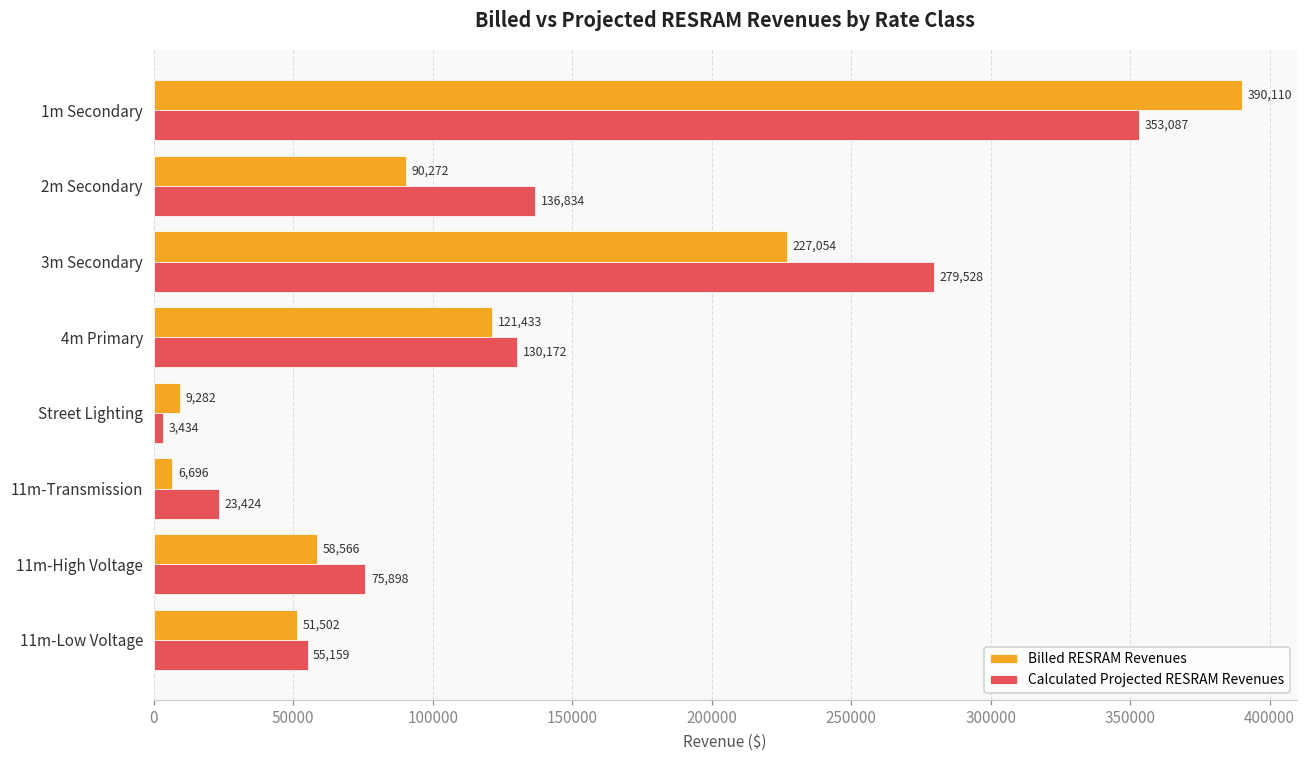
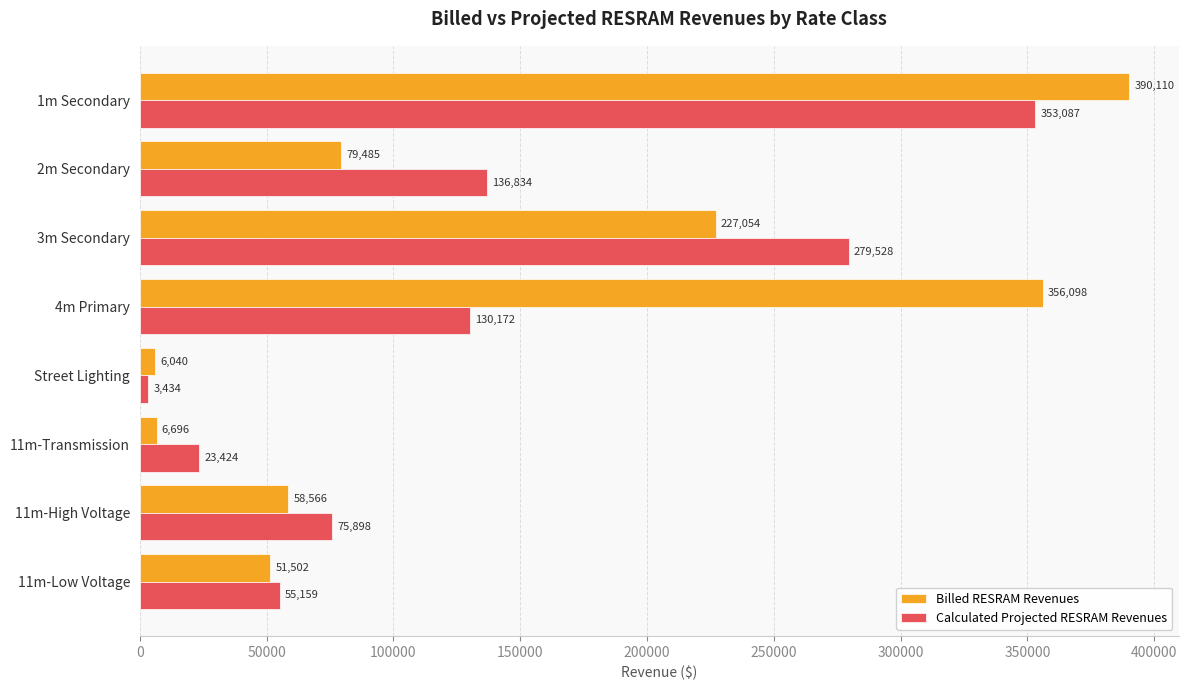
Billed RESRAM Revenues, 2m Secondary: 90,272 -> 79,485
Billed RESRAM Revenues, 4m Primary: 121,433 -> 356,098
Billed RESRAM Revenues, Street Lighting: 9,282 -> 6,040
